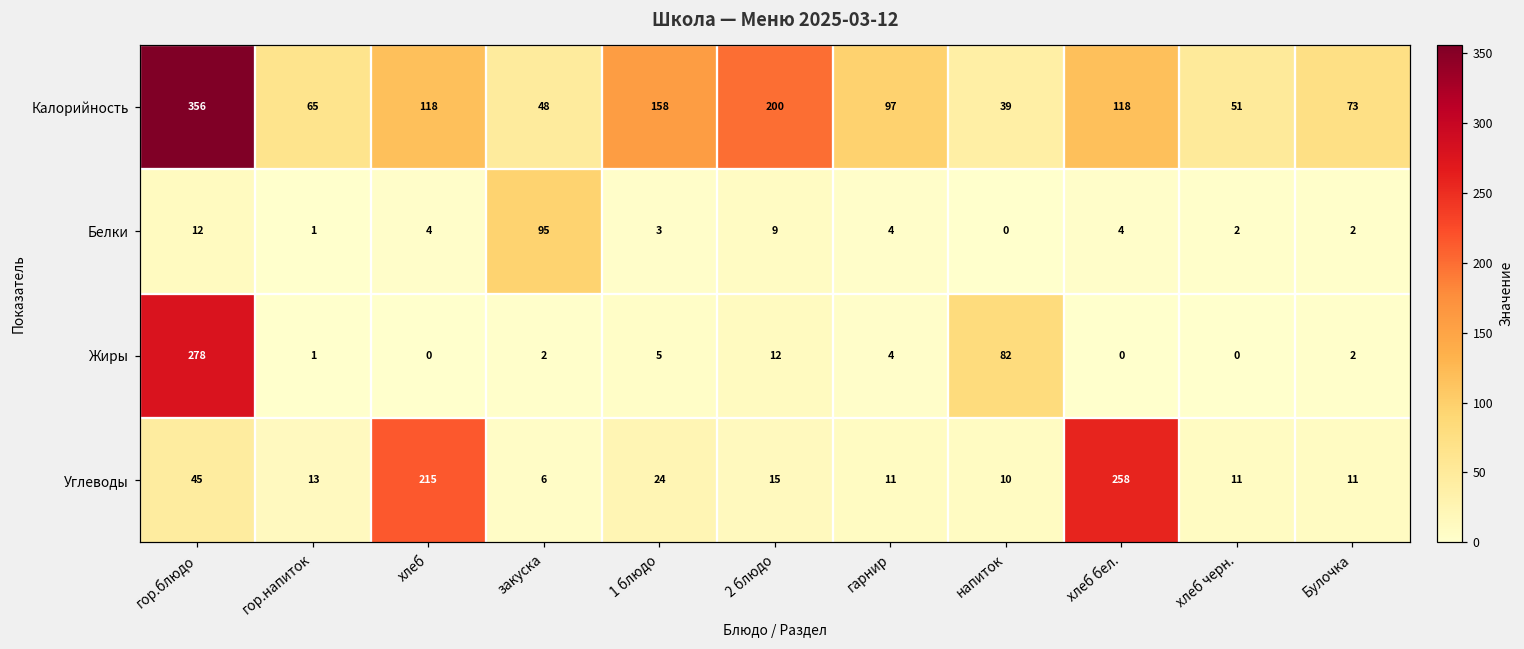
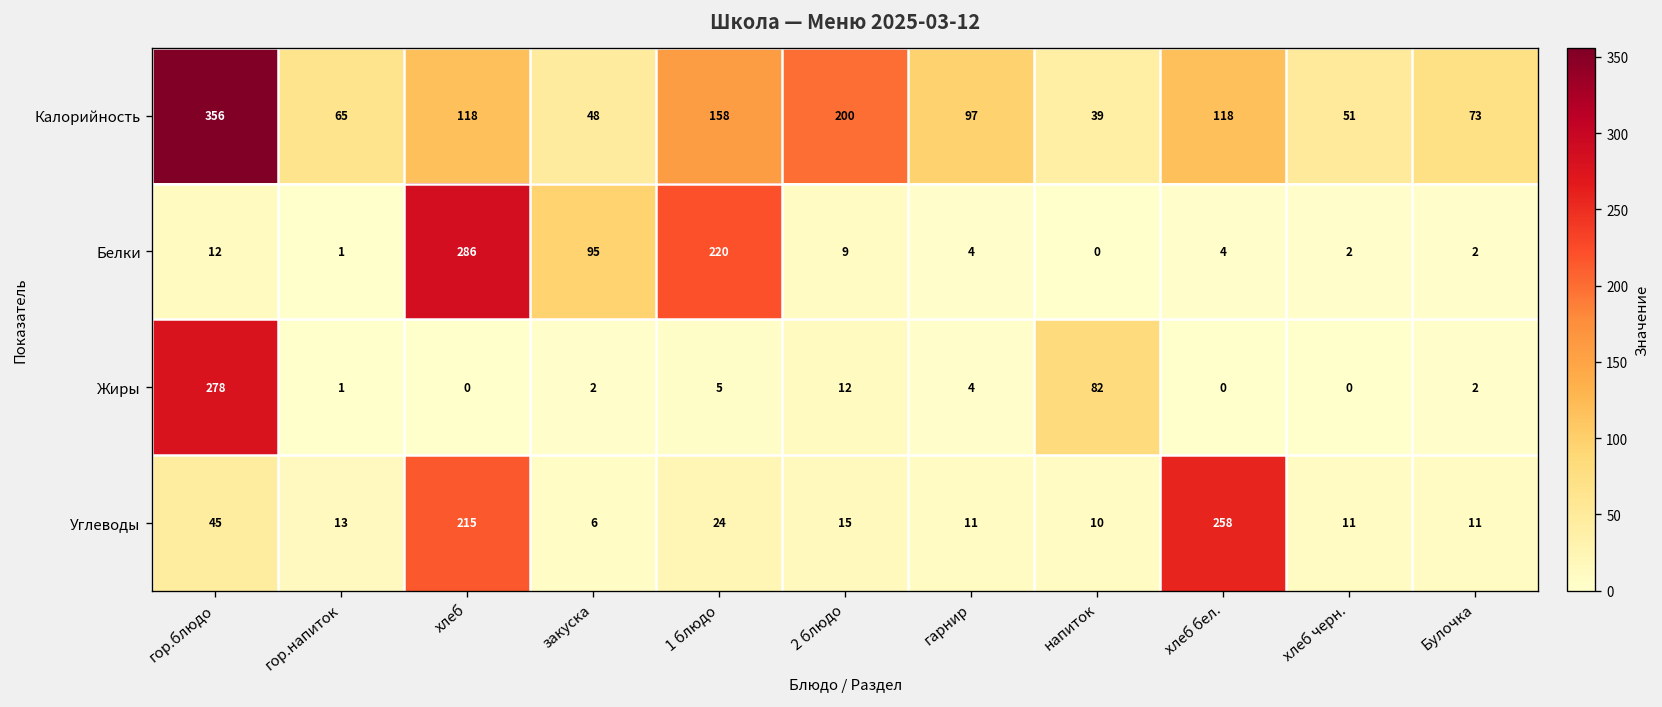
Белки, хлеб: 4 -> 286
Белки, 1 блюдо: 3 -> 220
